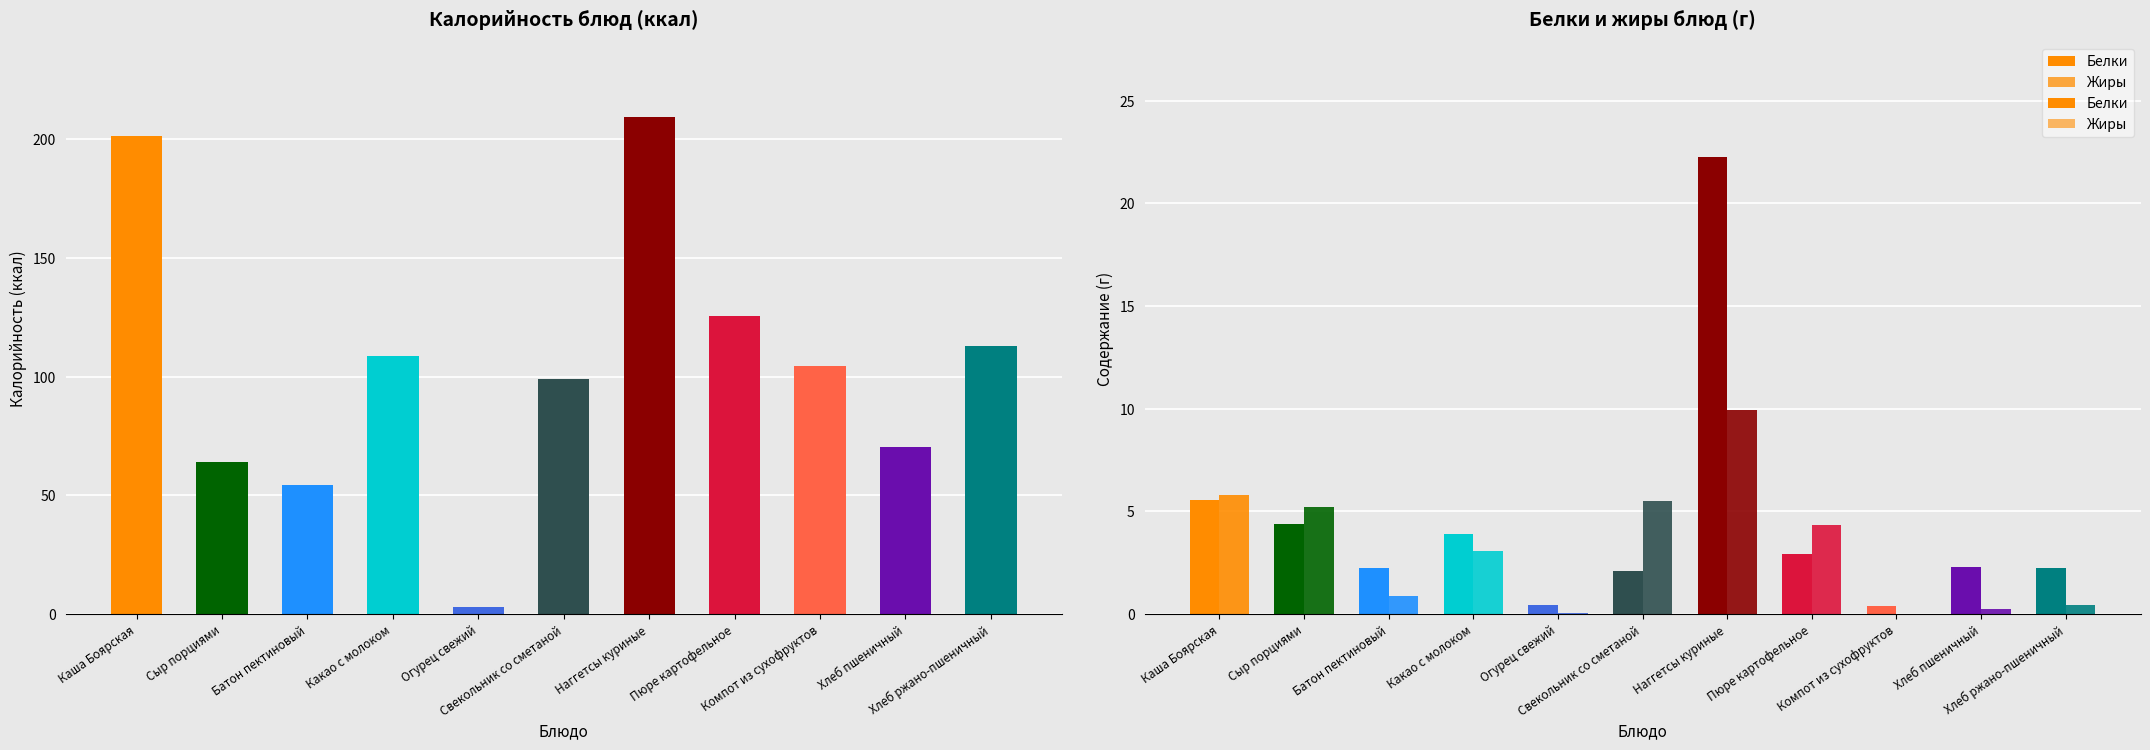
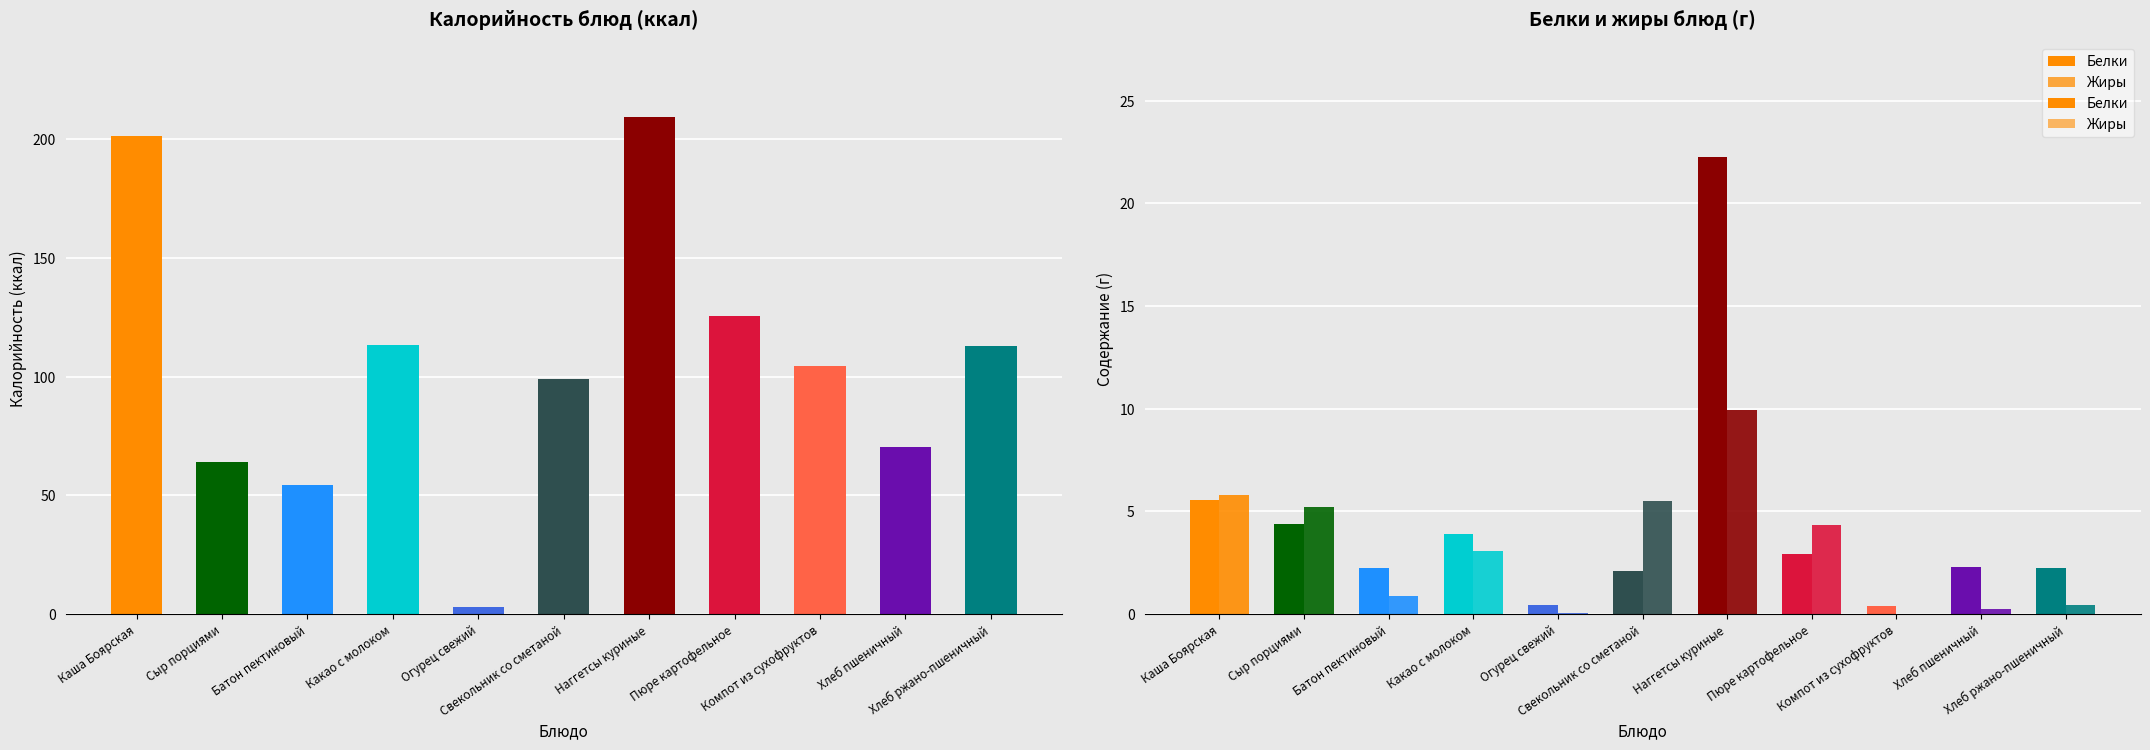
Калорийность блюд (ккал), Какао с молоком: 109 -> 113
